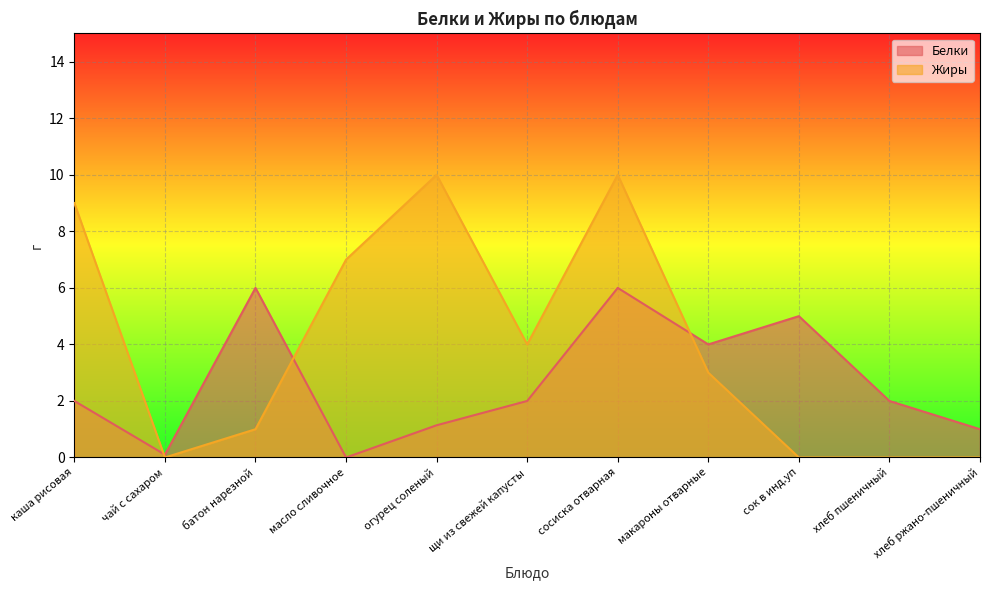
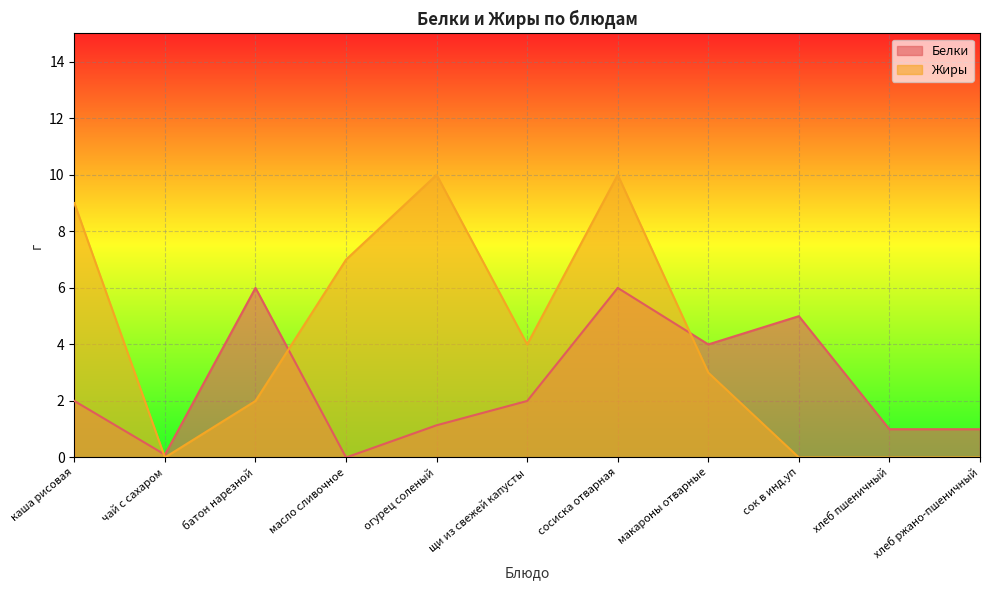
Жиры, батон нарезной: 1 -> 2
Белки, хлеб пшеничный: 2 -> 1
